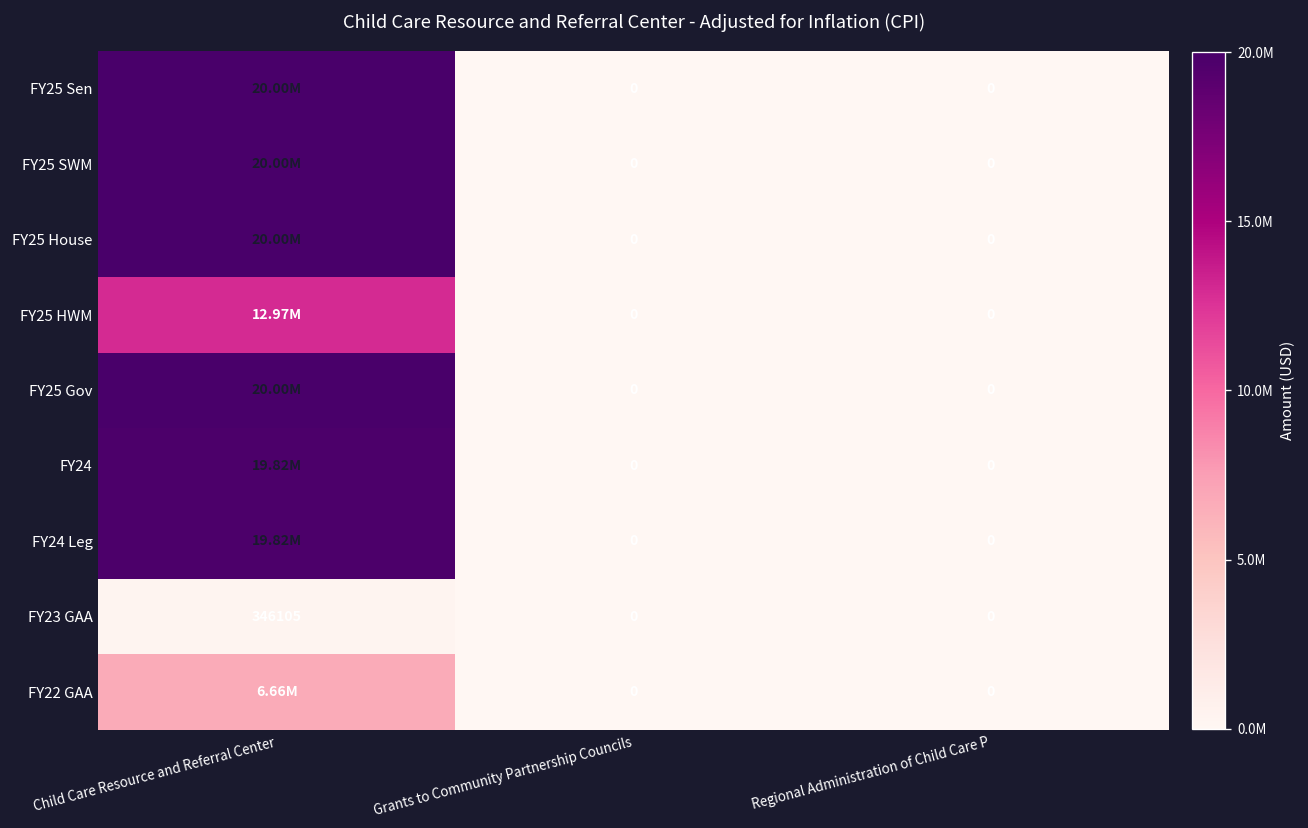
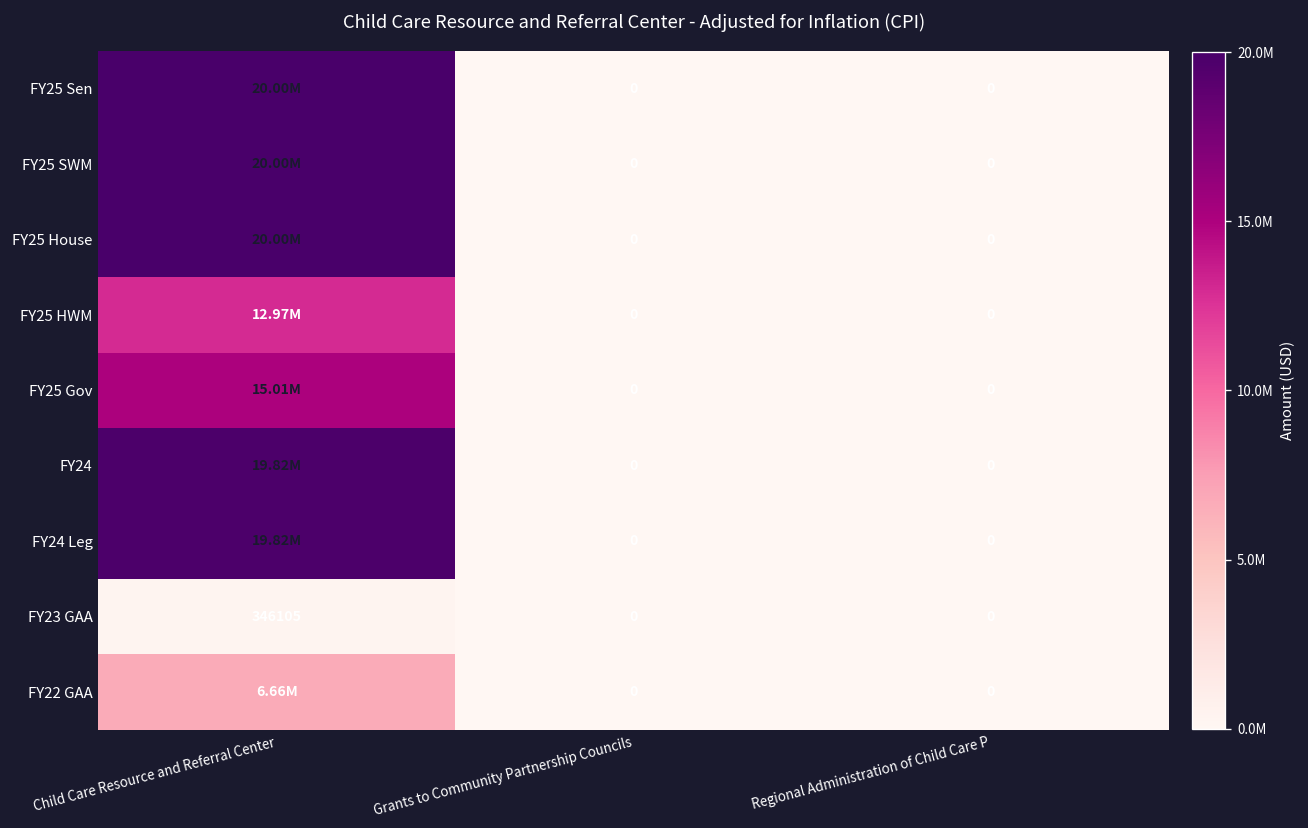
FY25 Gov, Child Care Resource and Referral Center: 20.00M -> 15.01M
